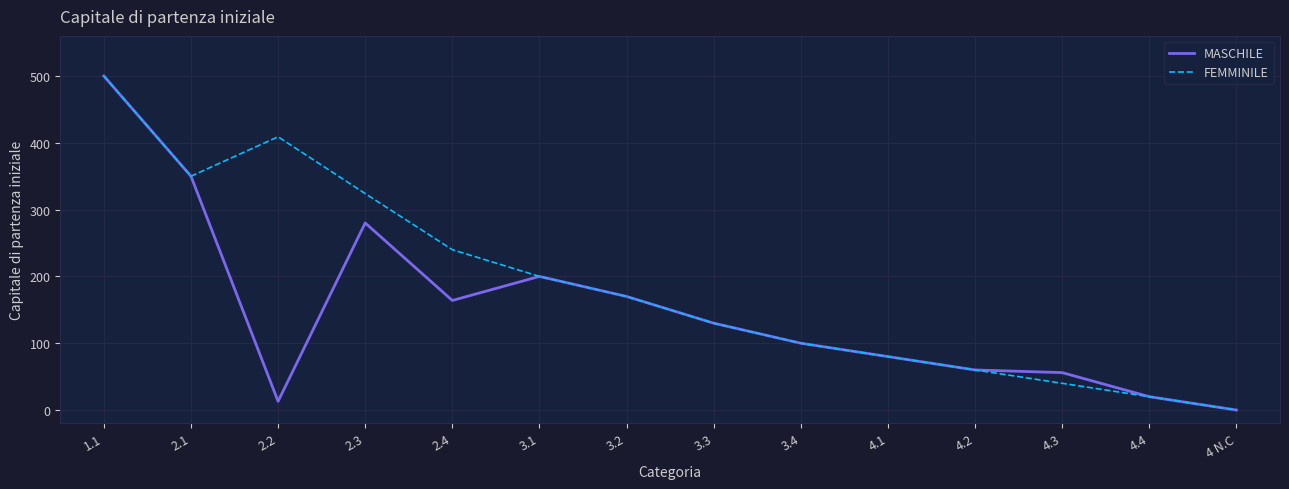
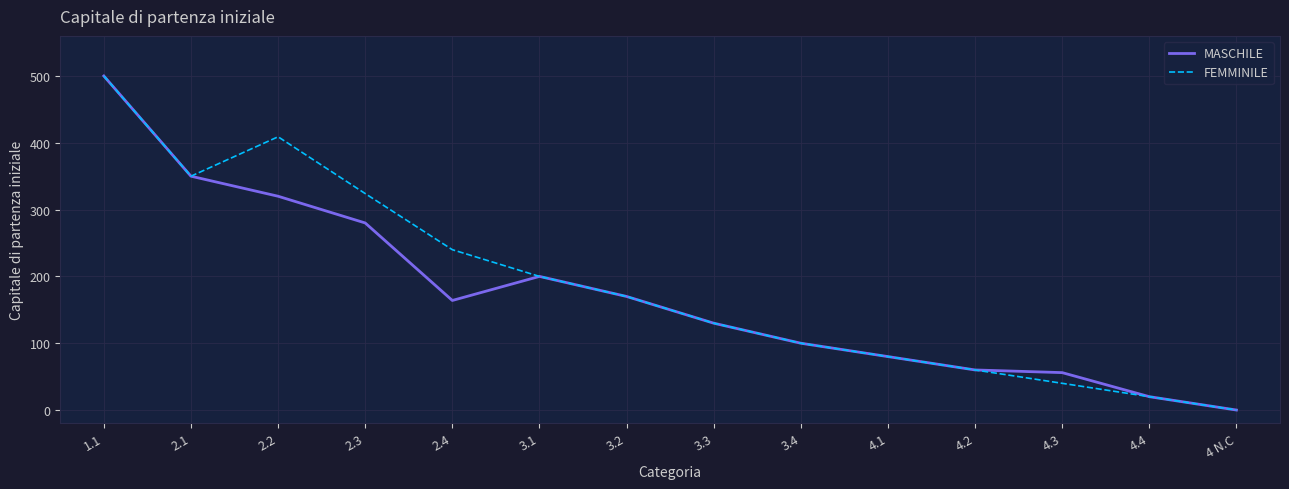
MASCHILE, 2.2: 10 -> 320
